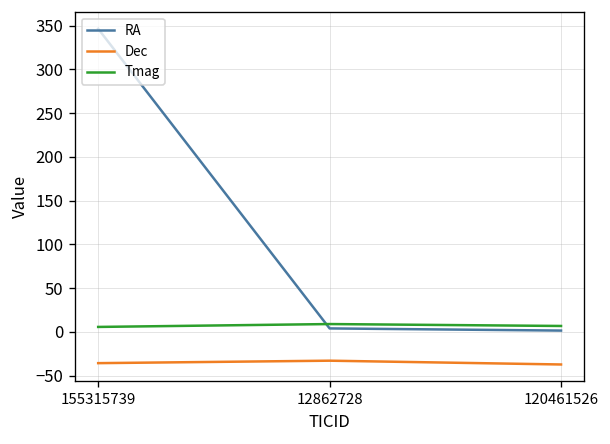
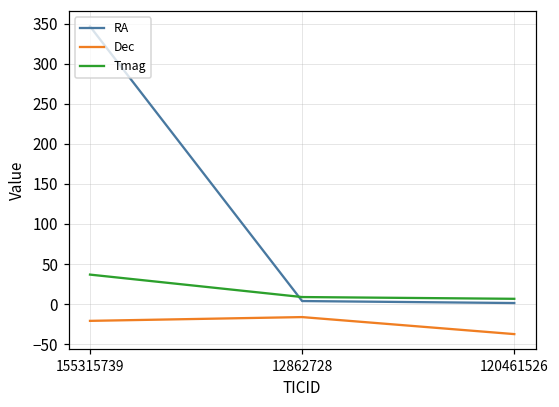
Dec, 155315739: -40 -> -20
Tmag, 155315739: 10 -> 40
Dec, 12862728: -30 -> -20
